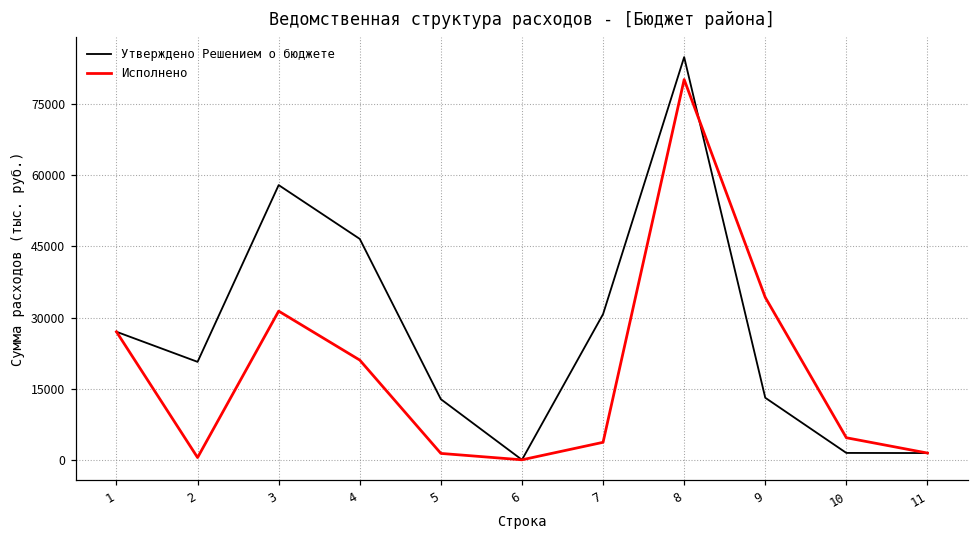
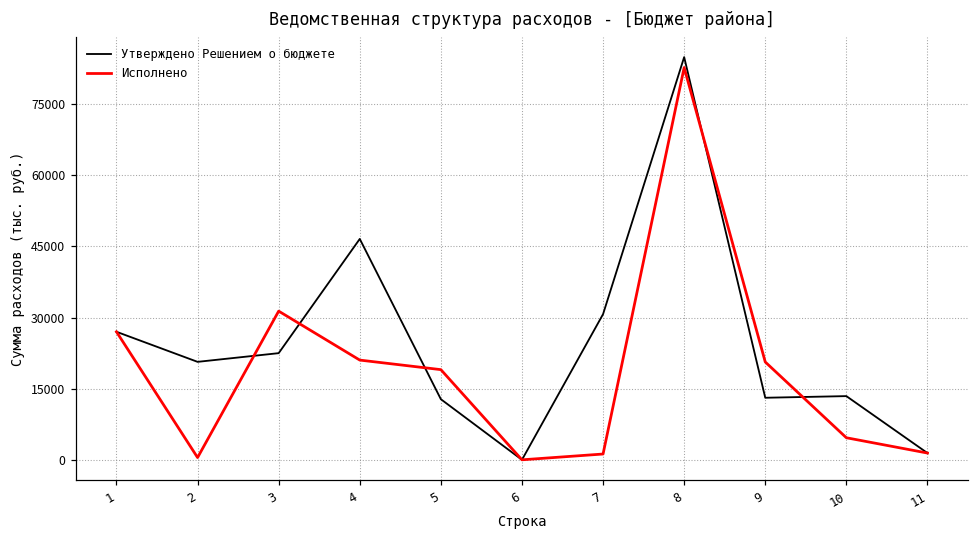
Утверждено Решением о бюджете, 3: 58000 -> 23000
Исполнено, 5: 1000 -> 19000
Исполнено, 7: 4000 -> 1000
Исполнено, 8: 80000 -> 83000
Исполнено, 9: 34000 -> 21000
Утверждено Решением о бюджете, 10: 2000 -> 14000
